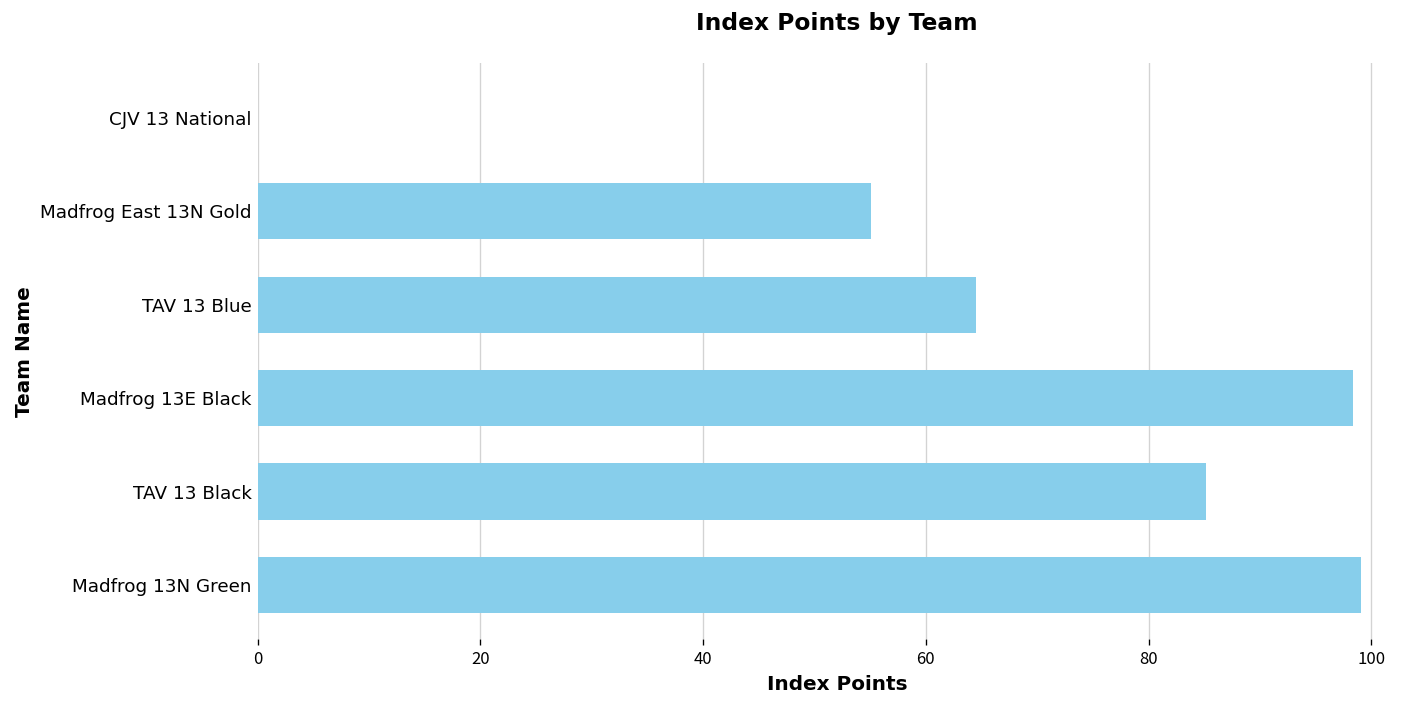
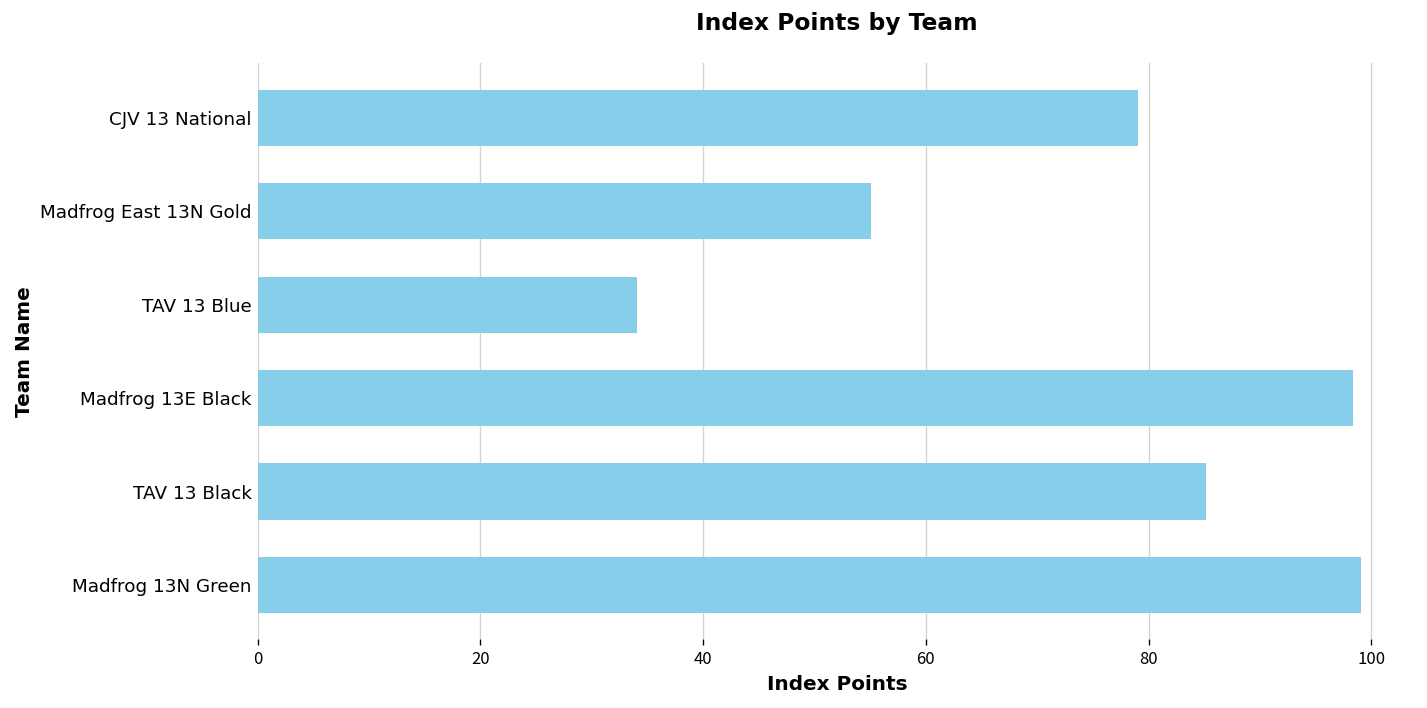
CJV 13 National: 0 -> 79
TAV 13 Blue: 65 -> 34
